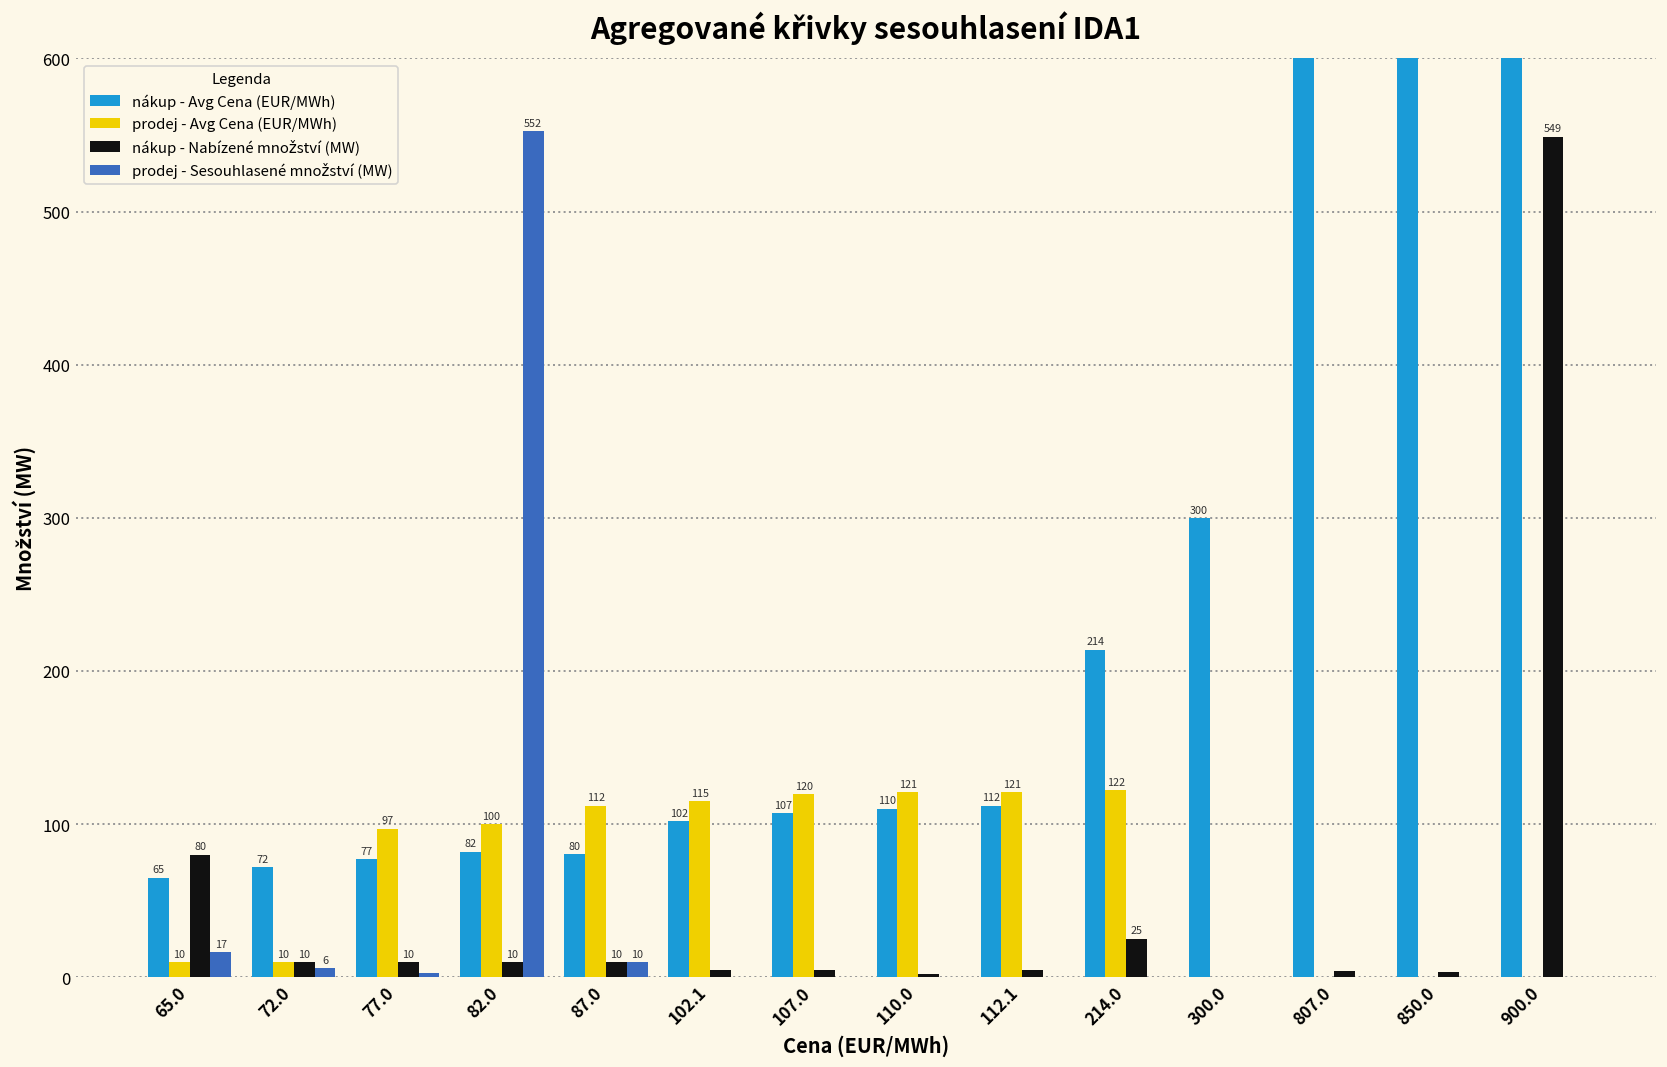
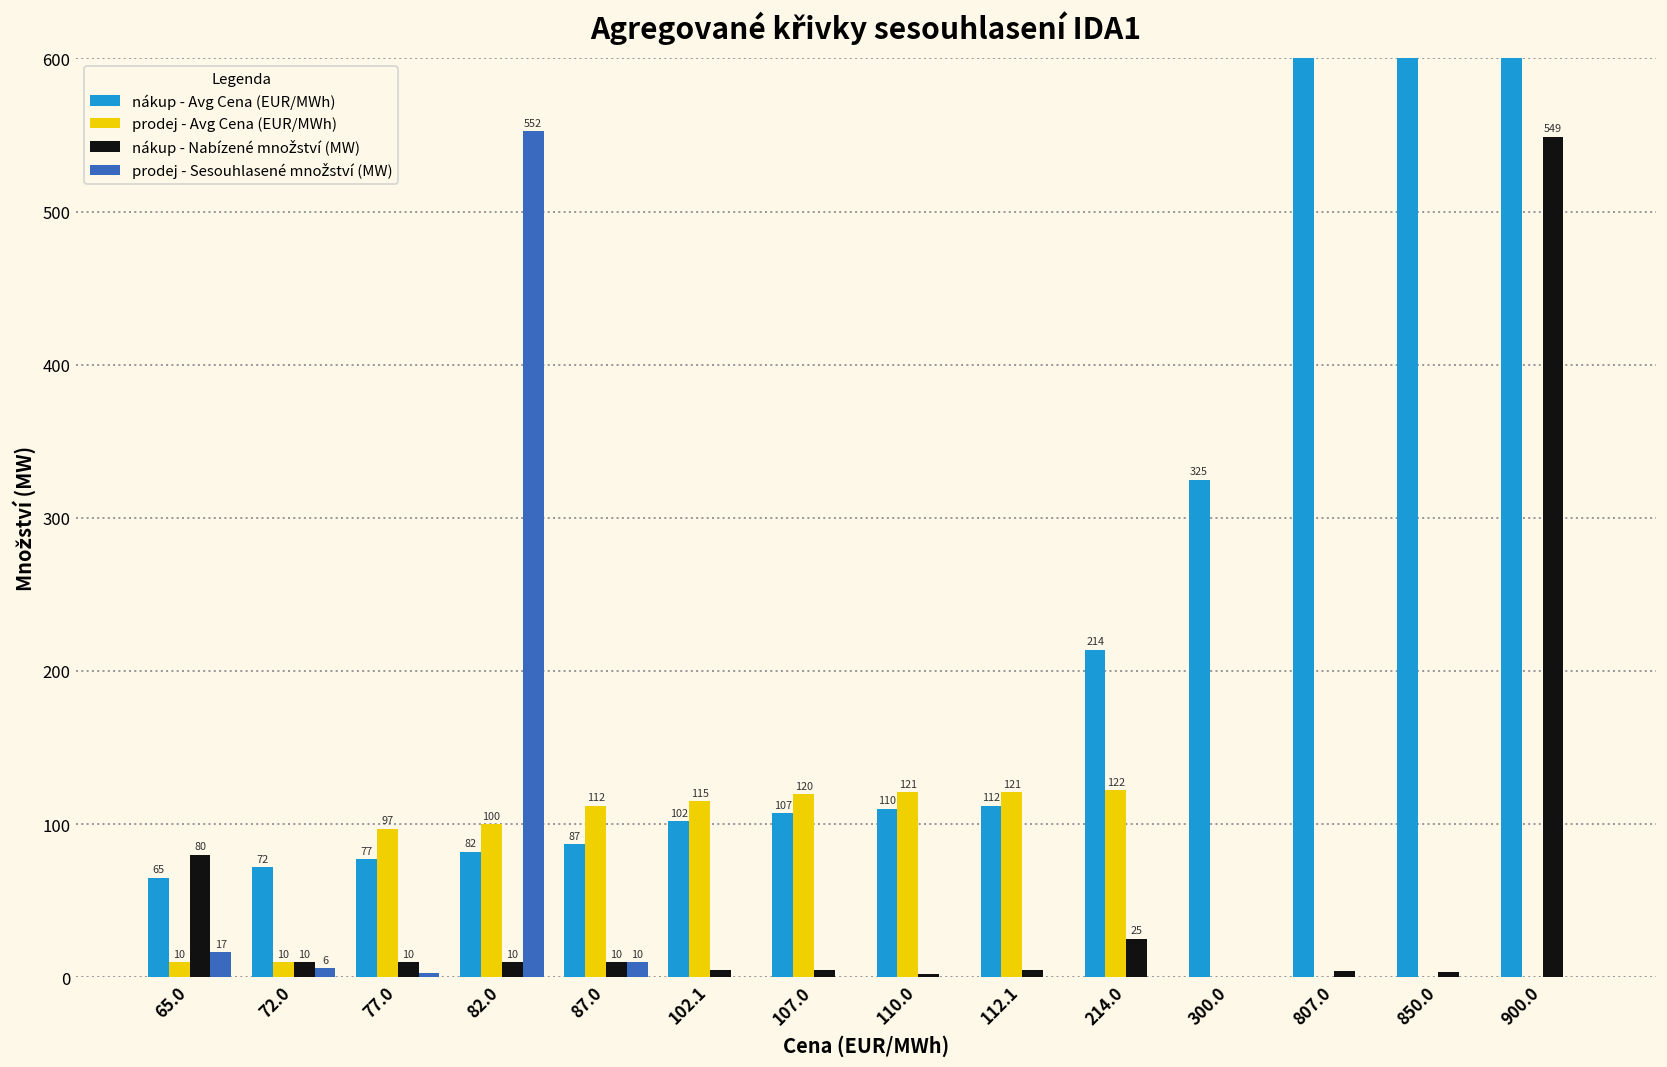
nákup - Avg Cena (EUR/MWh), 87.0: 80 -> 87
nákup - Avg Cena (EUR/MWh), 300.0: 300 -> 325
